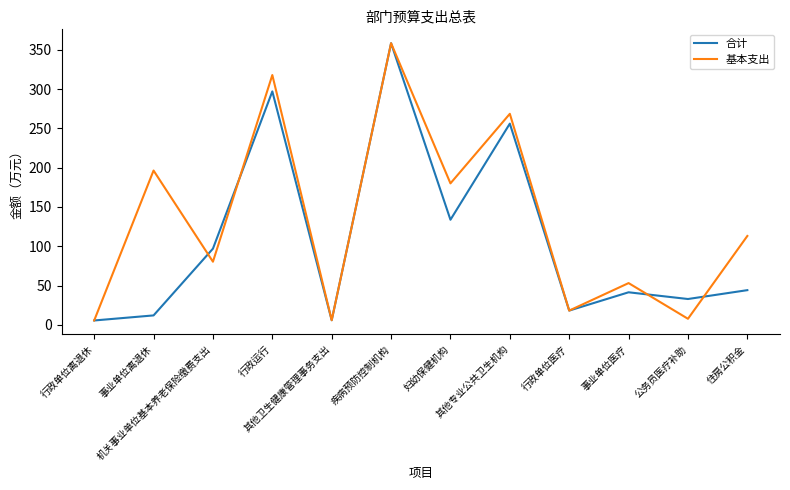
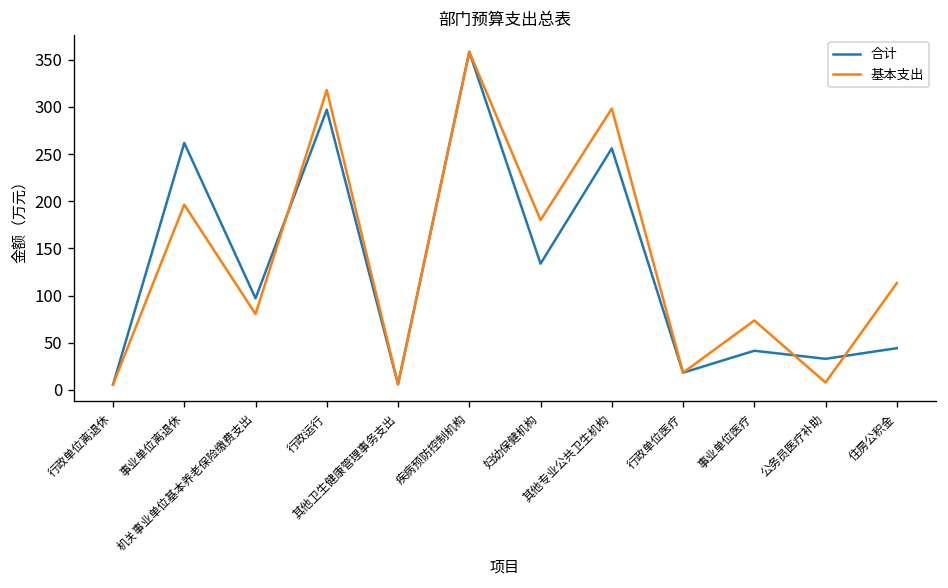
合计, 事业单位离退休: 10 -> 260
基本支出, 其他专业公共卫生机构: 270 -> 300
基本支出, 事业单位医疗: 50 -> 70
